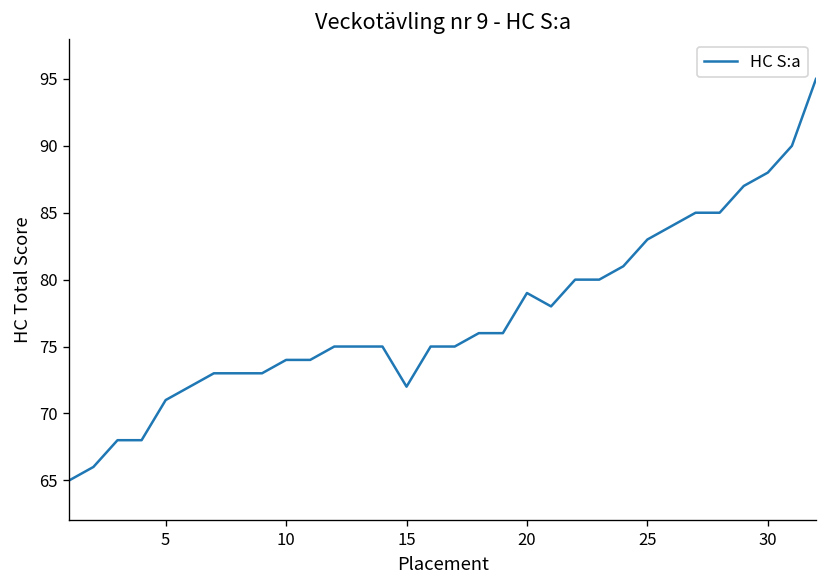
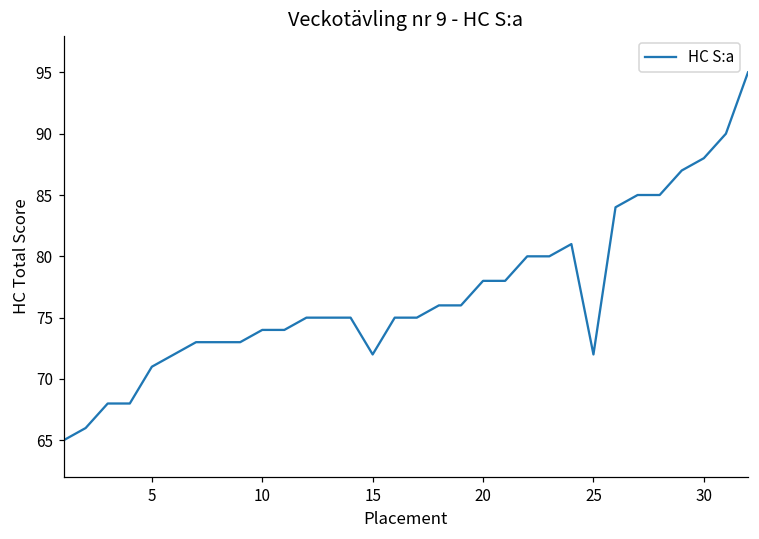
20: 79 -> 78
25: 83 -> 72
